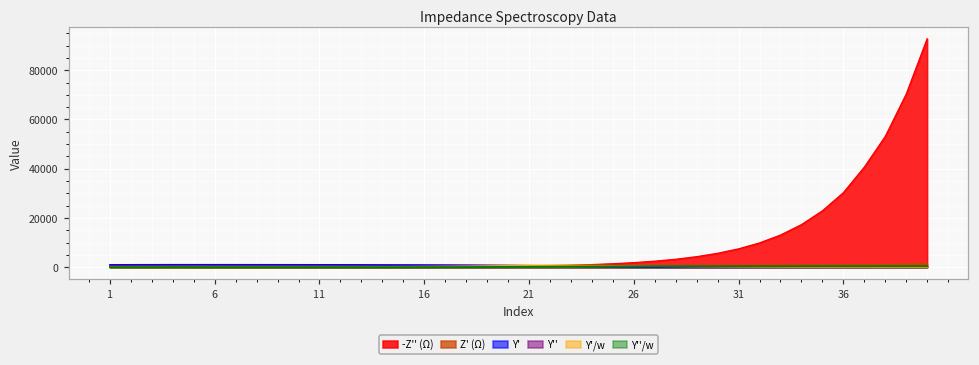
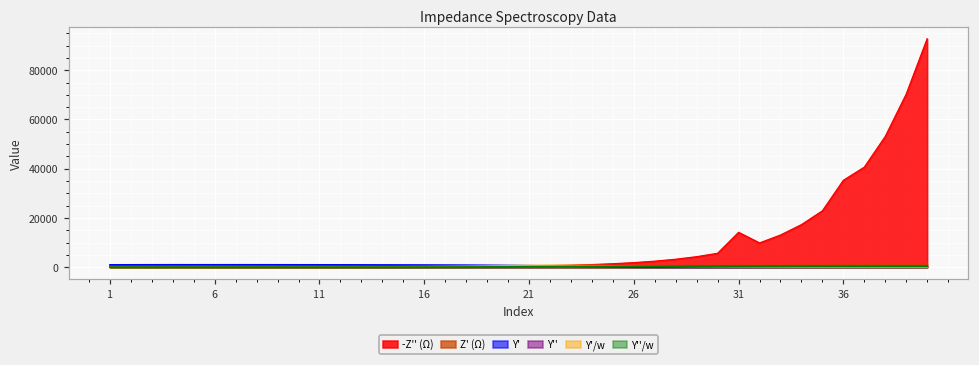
-Z'' (Ω), 31: 7000 -> 14000
-Z'' (Ω), 36: 30000 -> 35000
